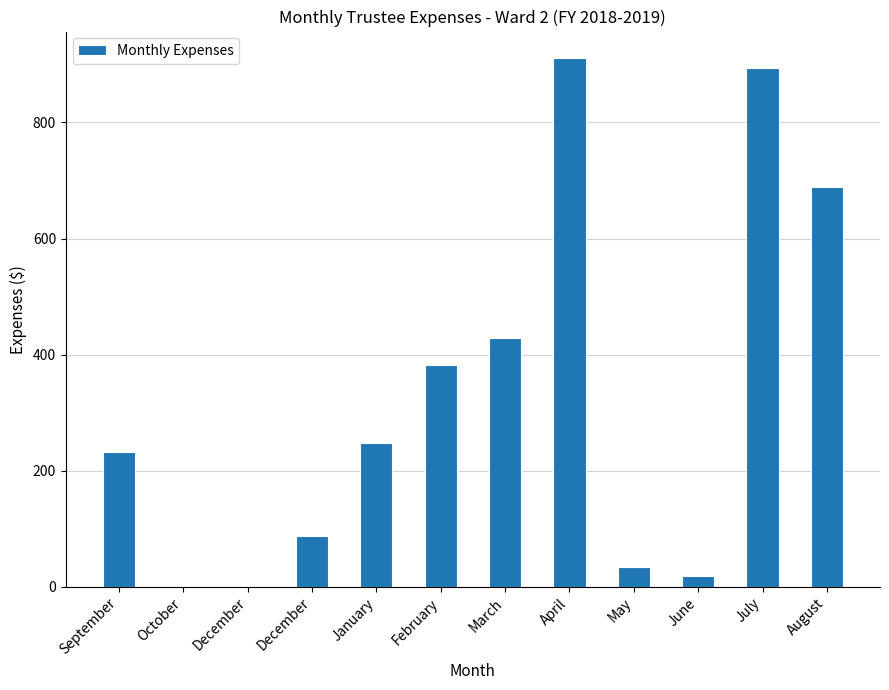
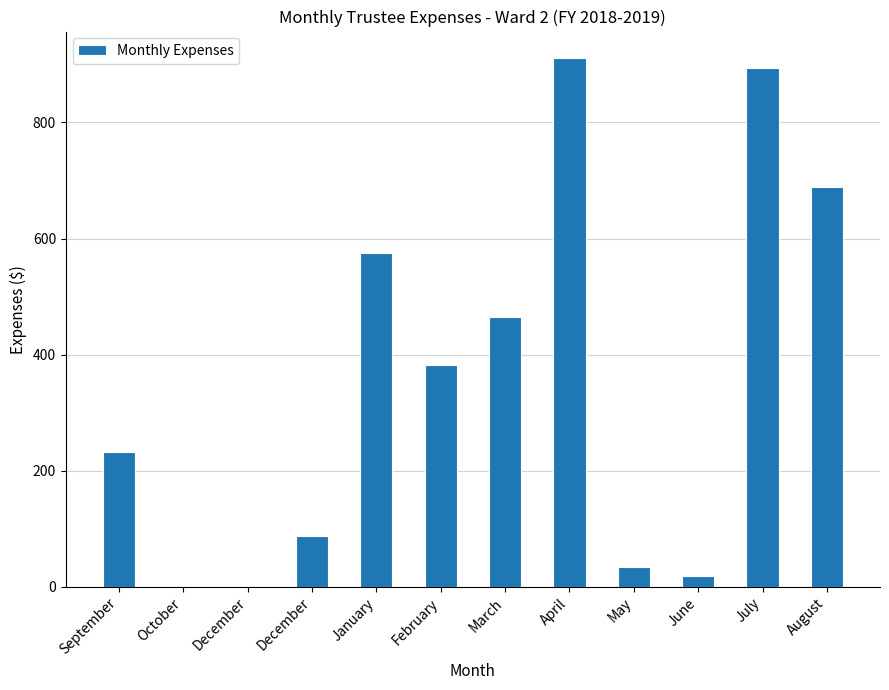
January: 250 -> 570
March: 430 -> 470
